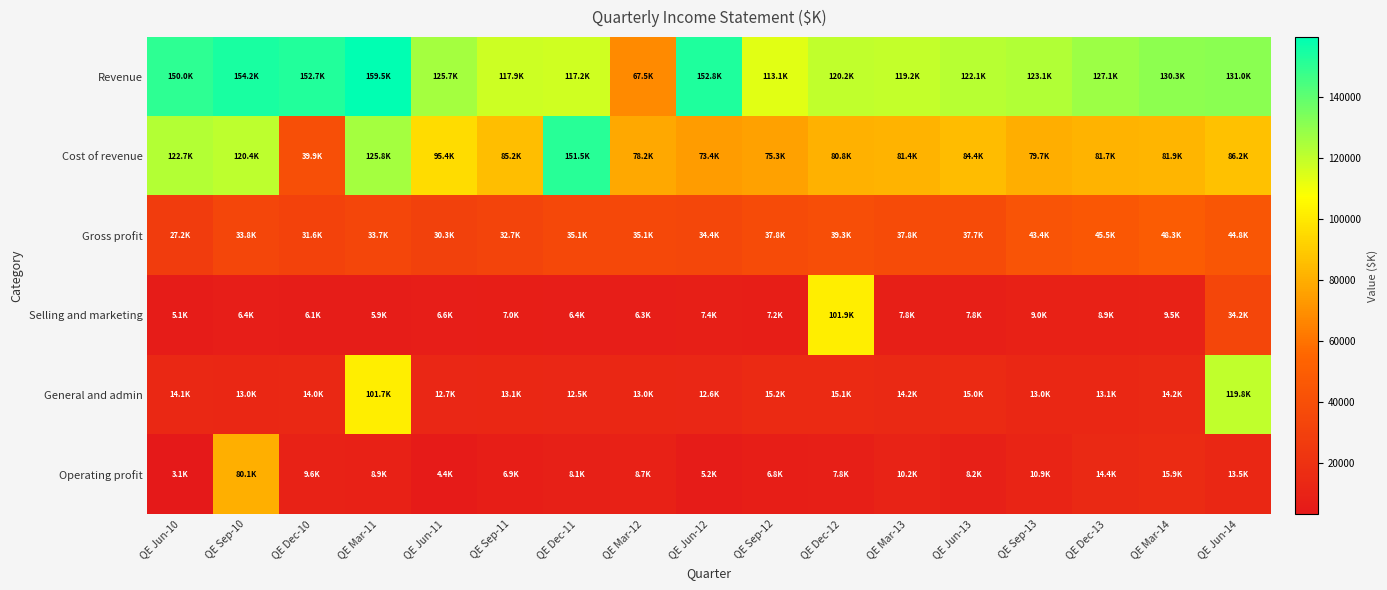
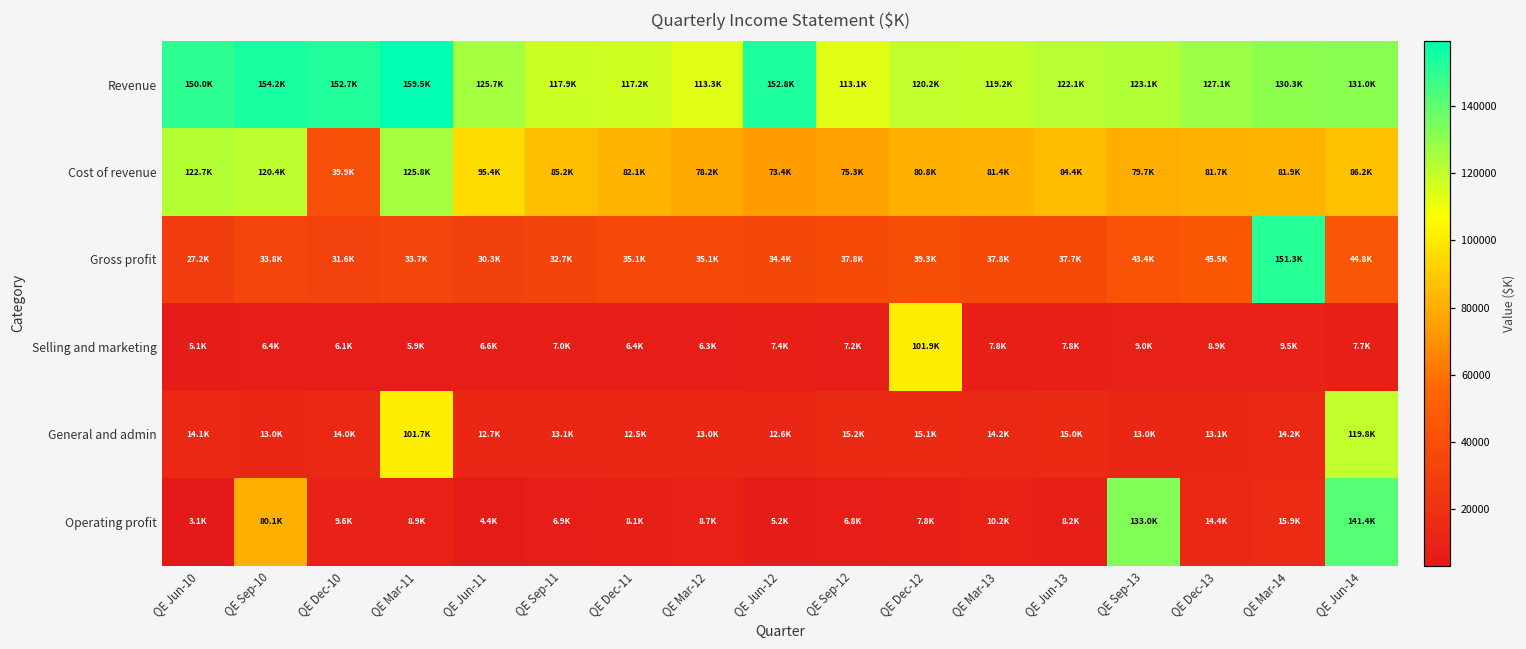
Revenue, QE Mar-12: 67.5K -> 113.3K
Cost of revenue, QE Dec-11: 151.5K -> 82.1K
Gross profit, QE Mar-14: 48.3K -> 151.3K
Selling and marketing, QE Jun-14: 34.2K -> 7.7K
Operating profit, QE Sep-13: 10.9K -> 133.0K
Operating profit, QE Jun-14: 13.5K -> 141.4K
